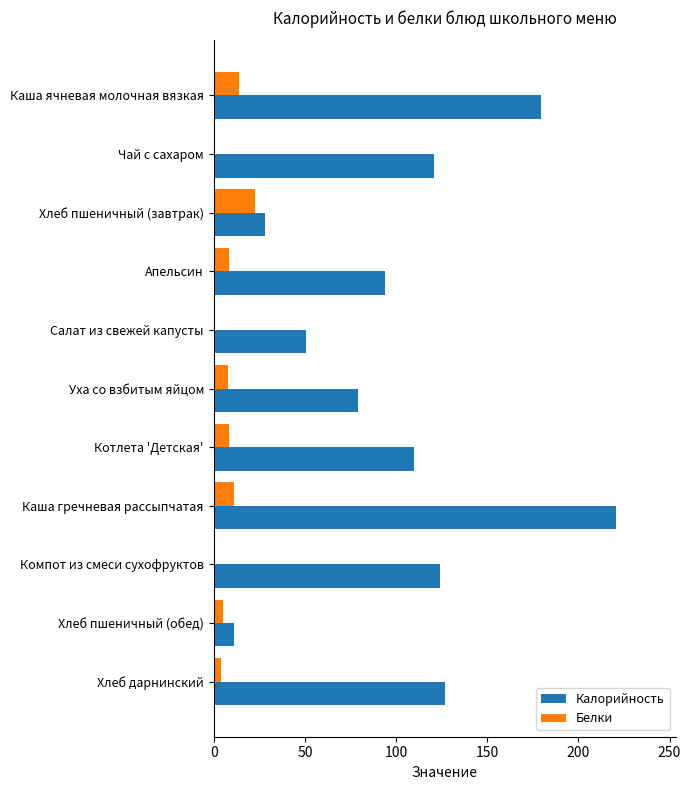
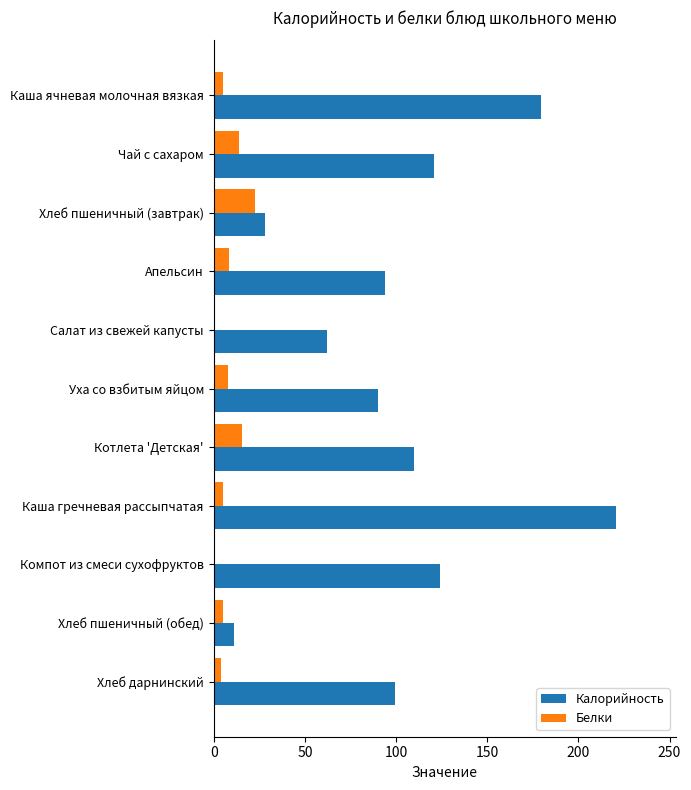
Белки, Каша ячневая молочная вязкая: 14 -> 5
Белки, Чай с сахаром: 0 -> 14
Калорийность, Салат из свежей капусты: 51 -> 62
Калорийность, Уха со взбитым яйцом: 79 -> 90
Белки, Котлета 'Детская': 9 -> 16
Белки, Каша гречневая рассыпчатая: 11 -> 5
Калорийность, Хлеб дарнинский: 127 -> 100
